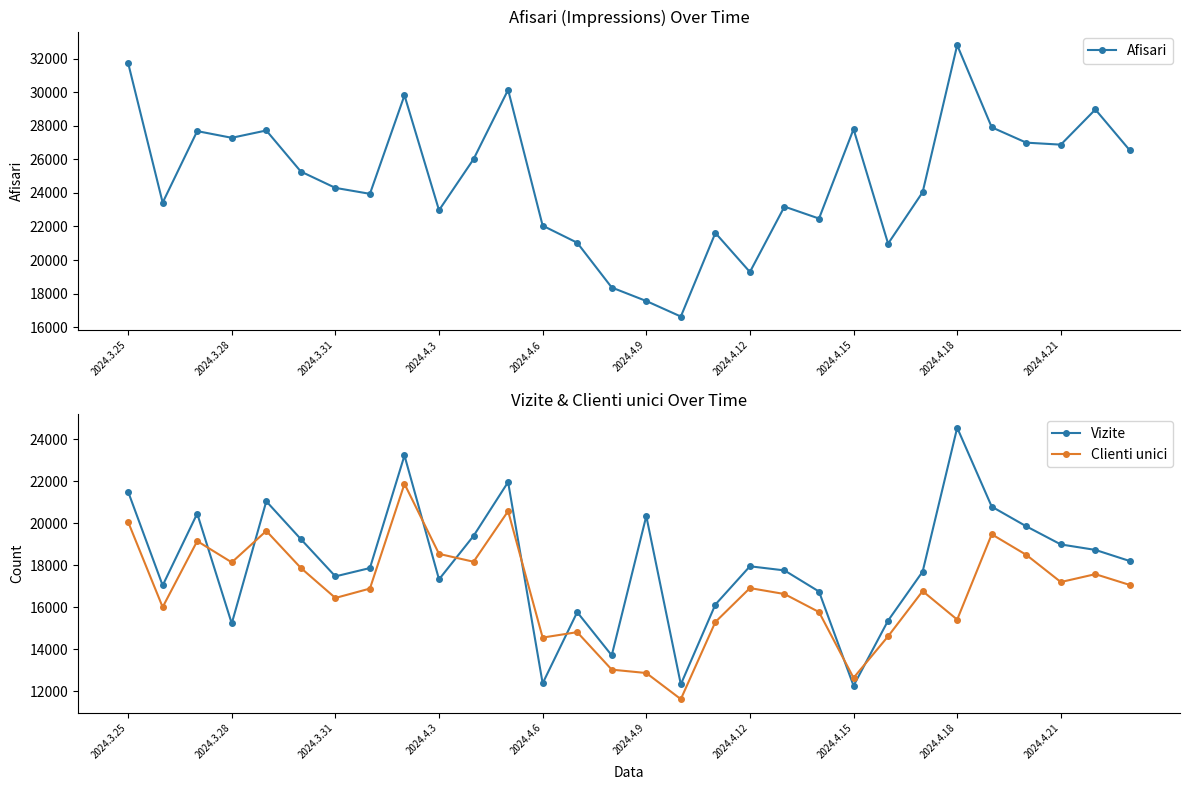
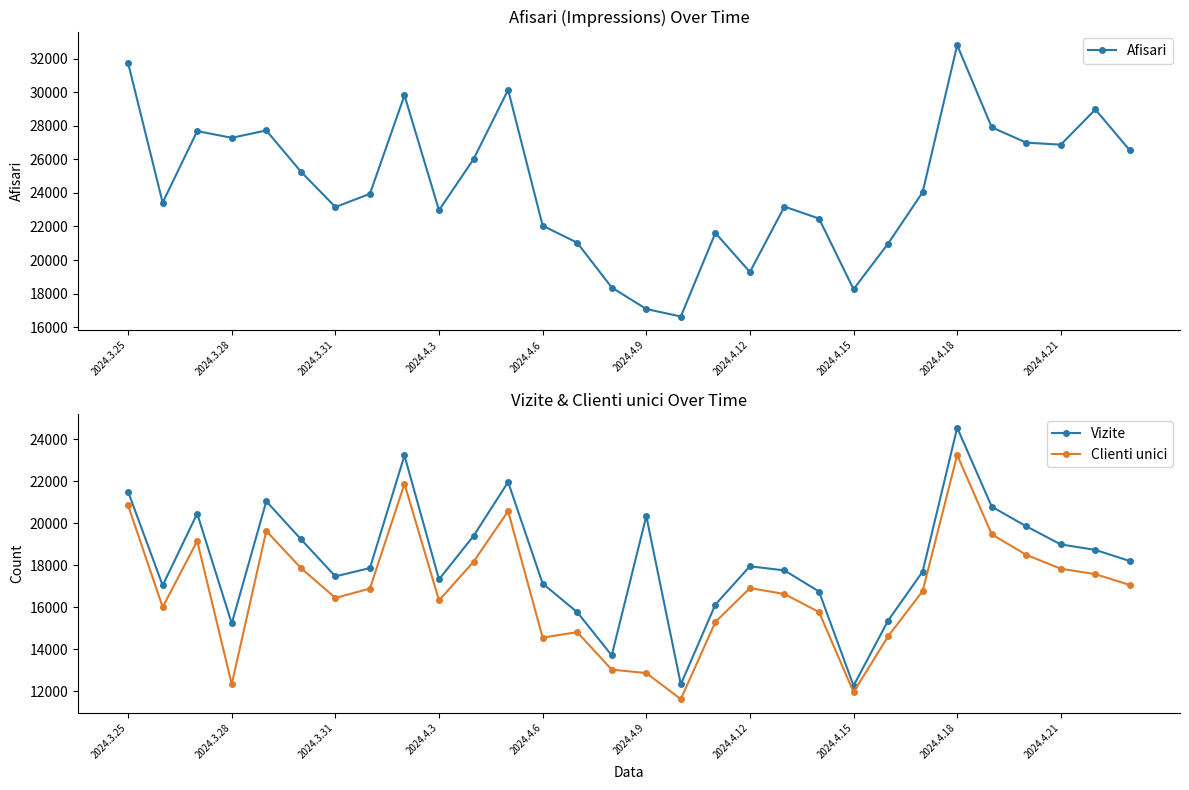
Afisari (Impressions) Over Time, 2024.3.31: 24300 -> 23200
Afisari (Impressions) Over Time, 2024.4.9: 17600 -> 17100
Afisari (Impressions) Over Time, 2024.4.15: 27800 -> 18300
Vizite & Clienti unici Over Time, Clienti unici, 2024.3.25: 20100 -> 20800
Vizite & Clienti unici Over Time, Clienti unici, 2024.3.28: 18100 -> 12400
Vizite & Clienti unici Over Time, Clienti unici, 2024.4.3: 18500 -> 16300
Vizite & Clienti unici Over Time, Vizite, 2024.4.6: 12400 -> 17100
Vizite & Clienti unici Over Time, Clienti unici, 2024.4.15: 12600 -> 12000
Vizite & Clienti unici Over Time, Clienti unici, 2024.4.18: 15400 -> 23200
Vizite & Clienti unici Over Time, Clienti unici, 2024.4.21: 17200 -> 17800
